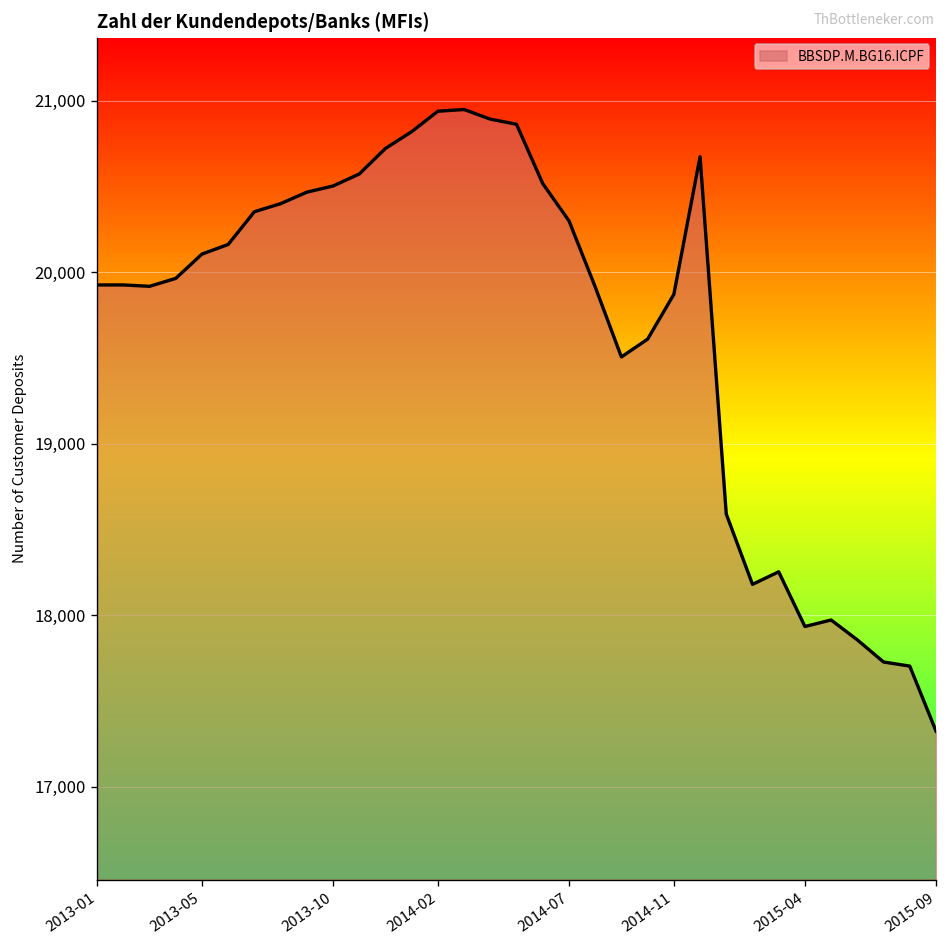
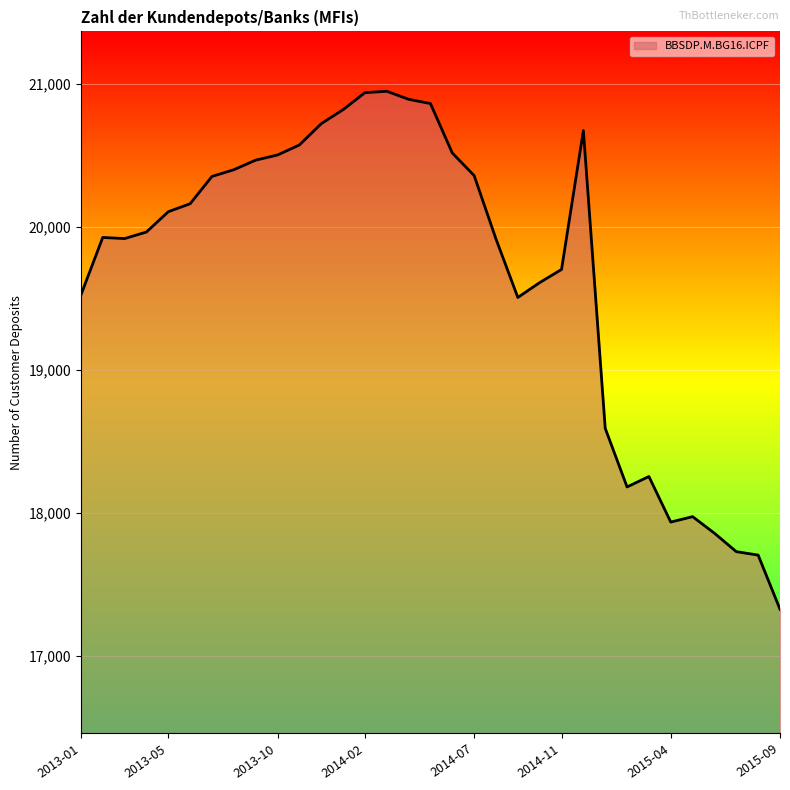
2013-01: 19,930 -> 19,520
2014-07: 20,300 -> 20,360
2014-11: 19,870 -> 19,700
